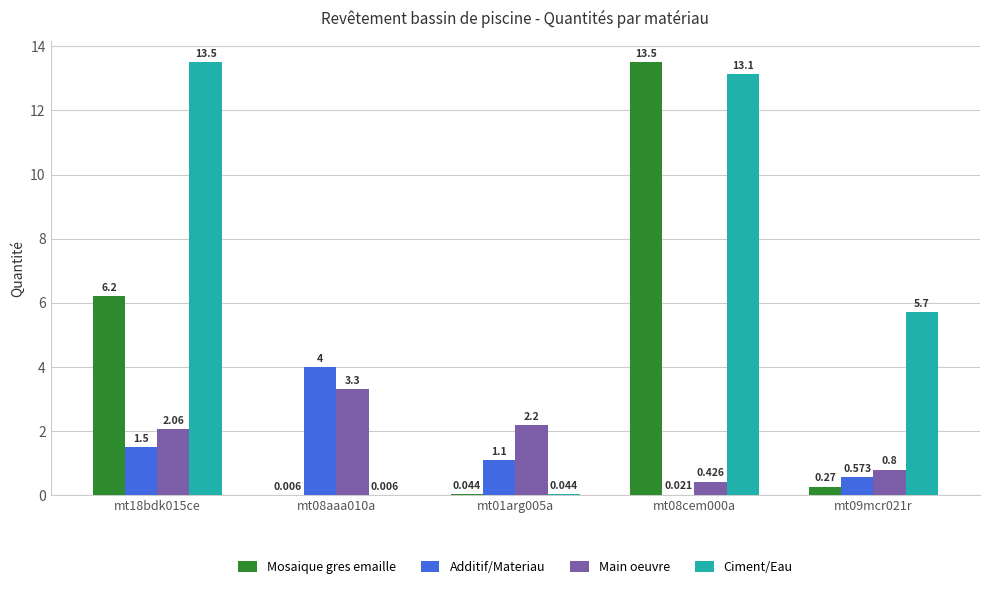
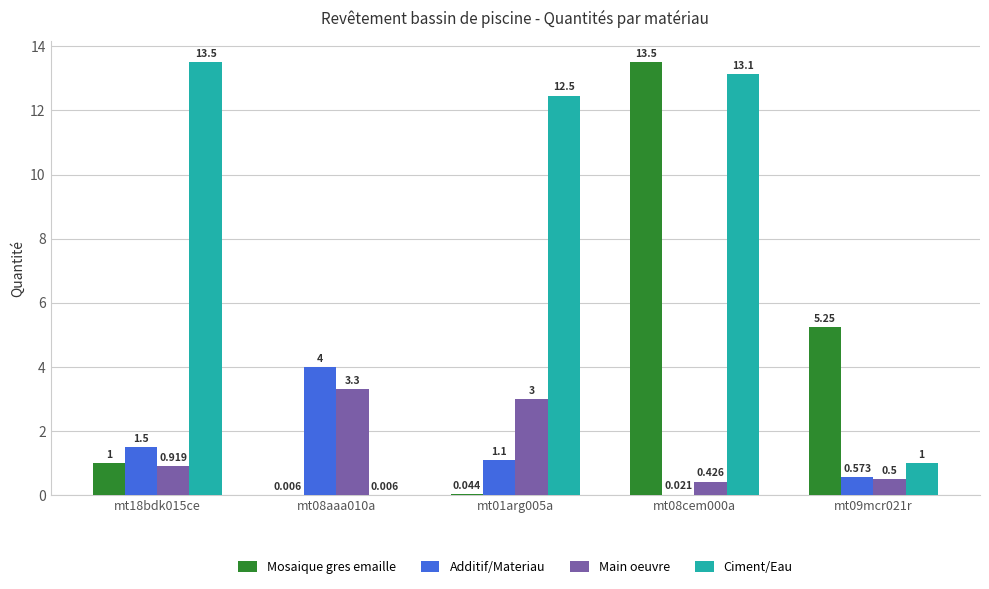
Mosaique gres emaille, mt18bdk015ce: 6.2 -> 1
Main oeuvre, mt18bdk015ce: 2.06 -> 0.919
Main oeuvre, mt01arg005a: 2.2 -> 3
Ciment/Eau, mt01arg005a: 0.044 -> 12.5
Mosaique gres emaille, mt09mcr021r: 0.27 -> 5.25
Main oeuvre, mt09mcr021r: 0.8 -> 0.5
Ciment/Eau, mt09mcr021r: 5.7 -> 1
